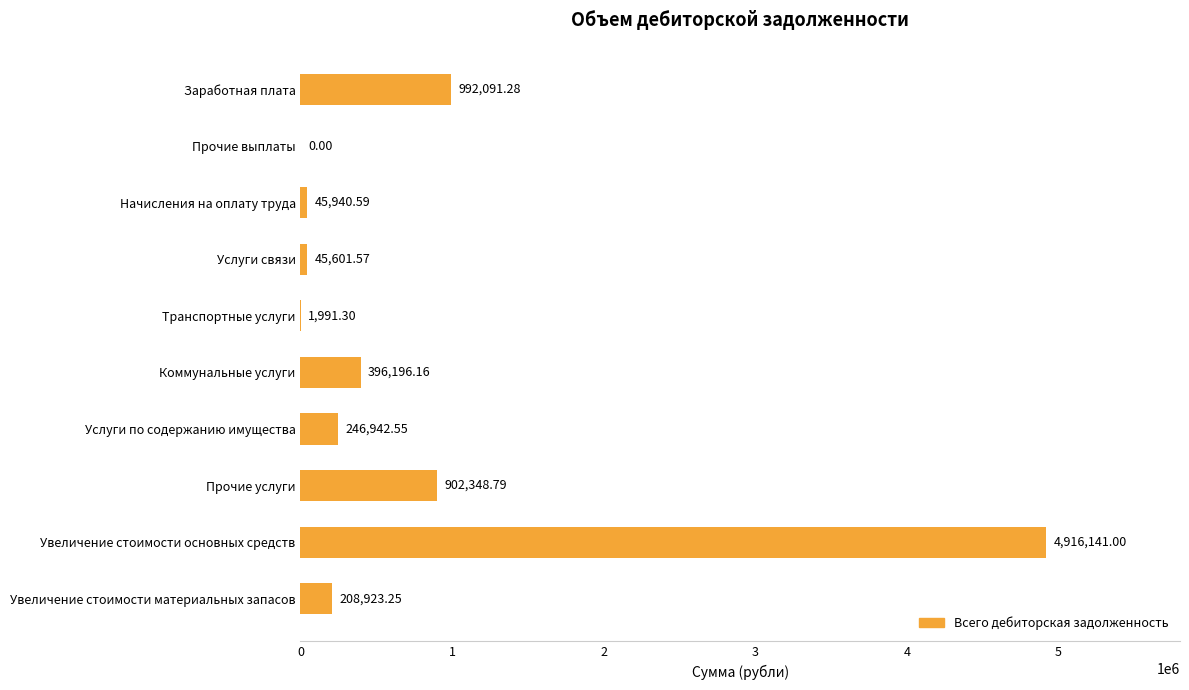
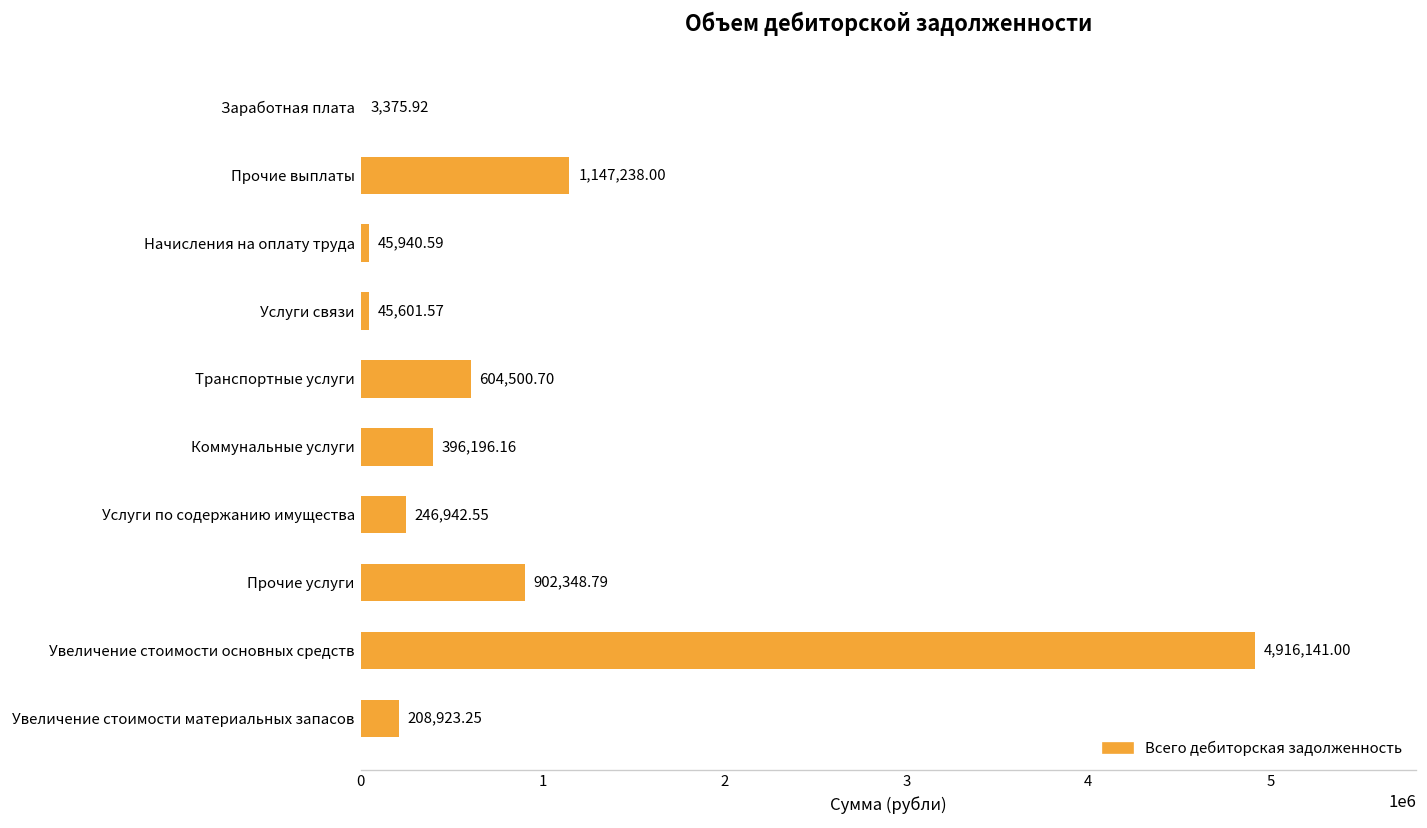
Заработная плата: 992,091.28 -> 3,375.92
Прочие выплаты: 0.00 -> 1,147,238.00
Транспортные услуги: 1,991.30 -> 604,500.70
